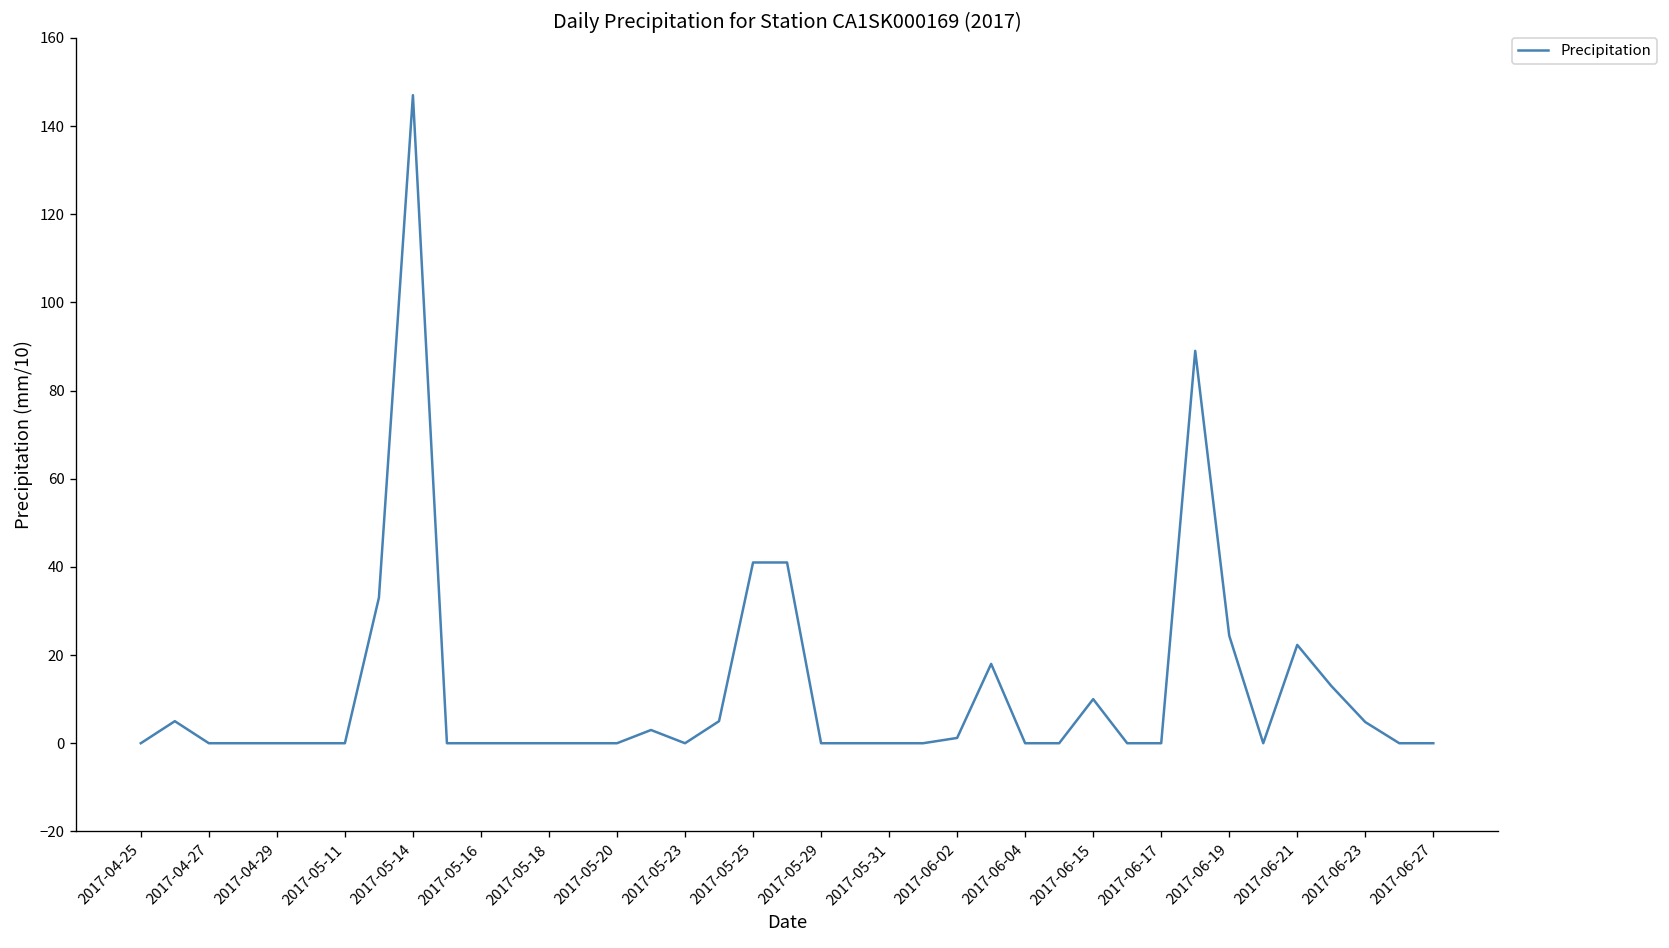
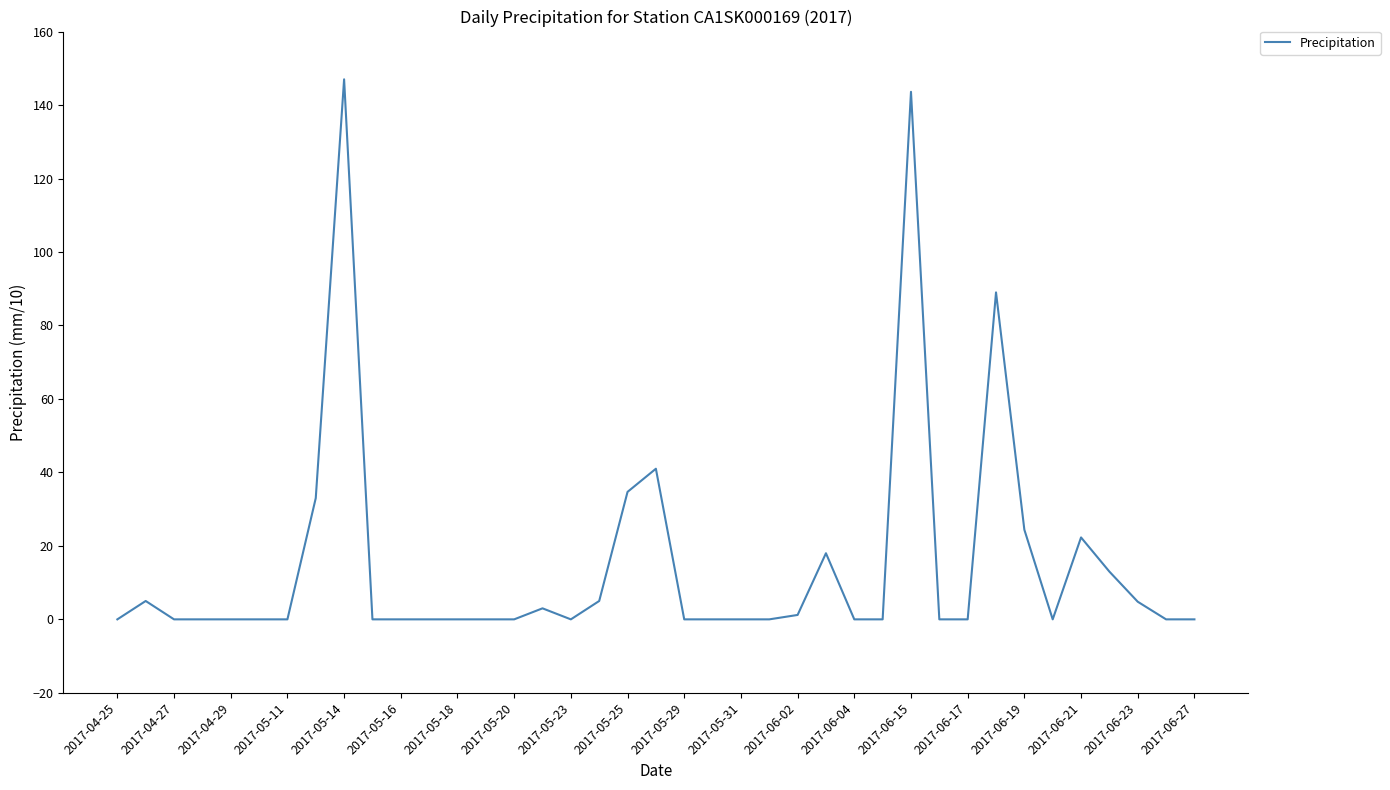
2017-05-25: 41 -> 35
2017-06-15: 10 -> 144
